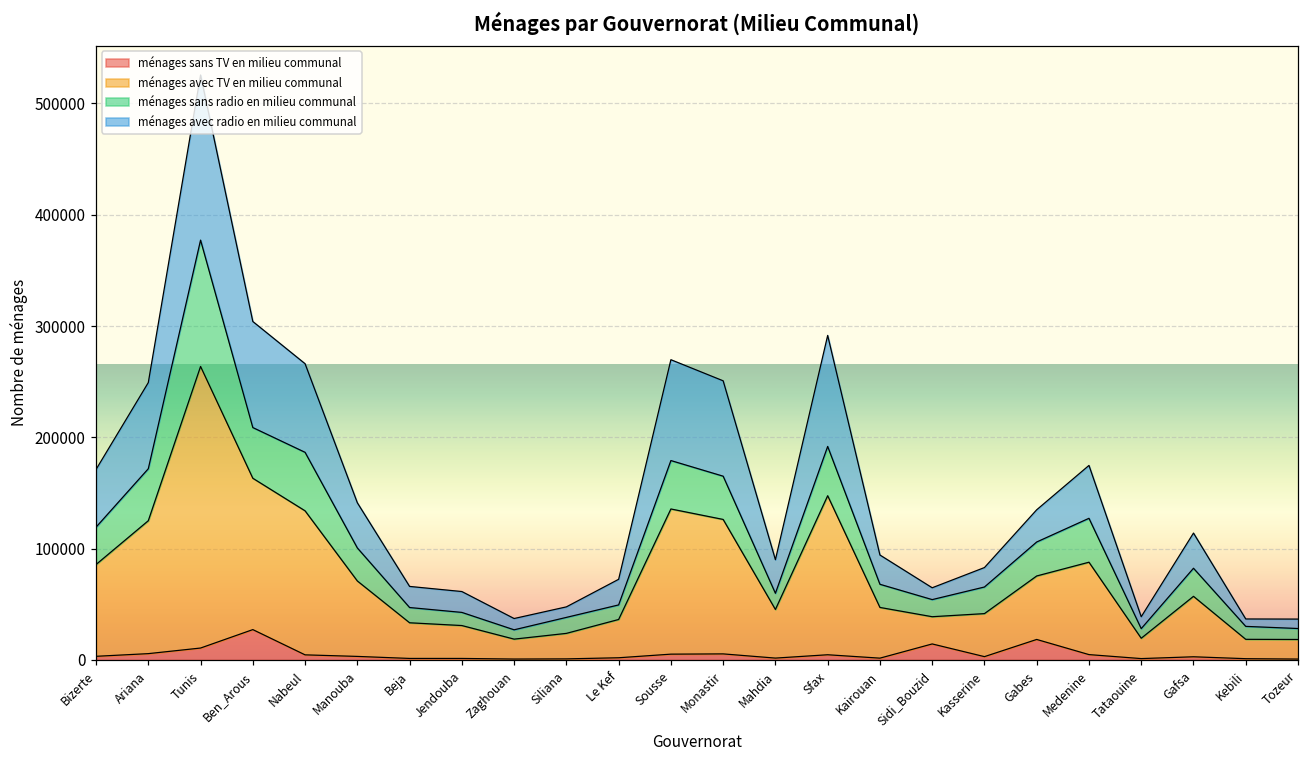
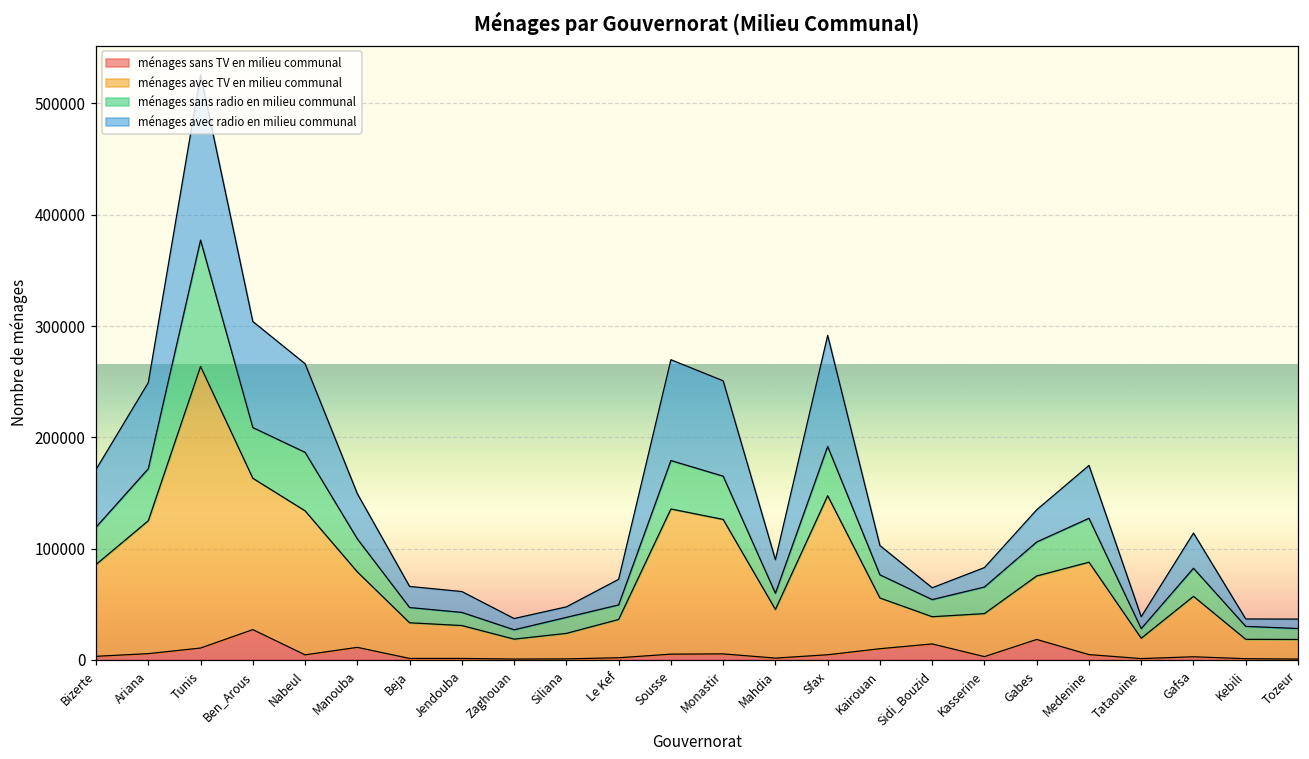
ménages sans TV en milieu communal, Manouba: 3000 -> 11000
ménages sans TV en milieu communal, Kairouan: 2000 -> 10000
